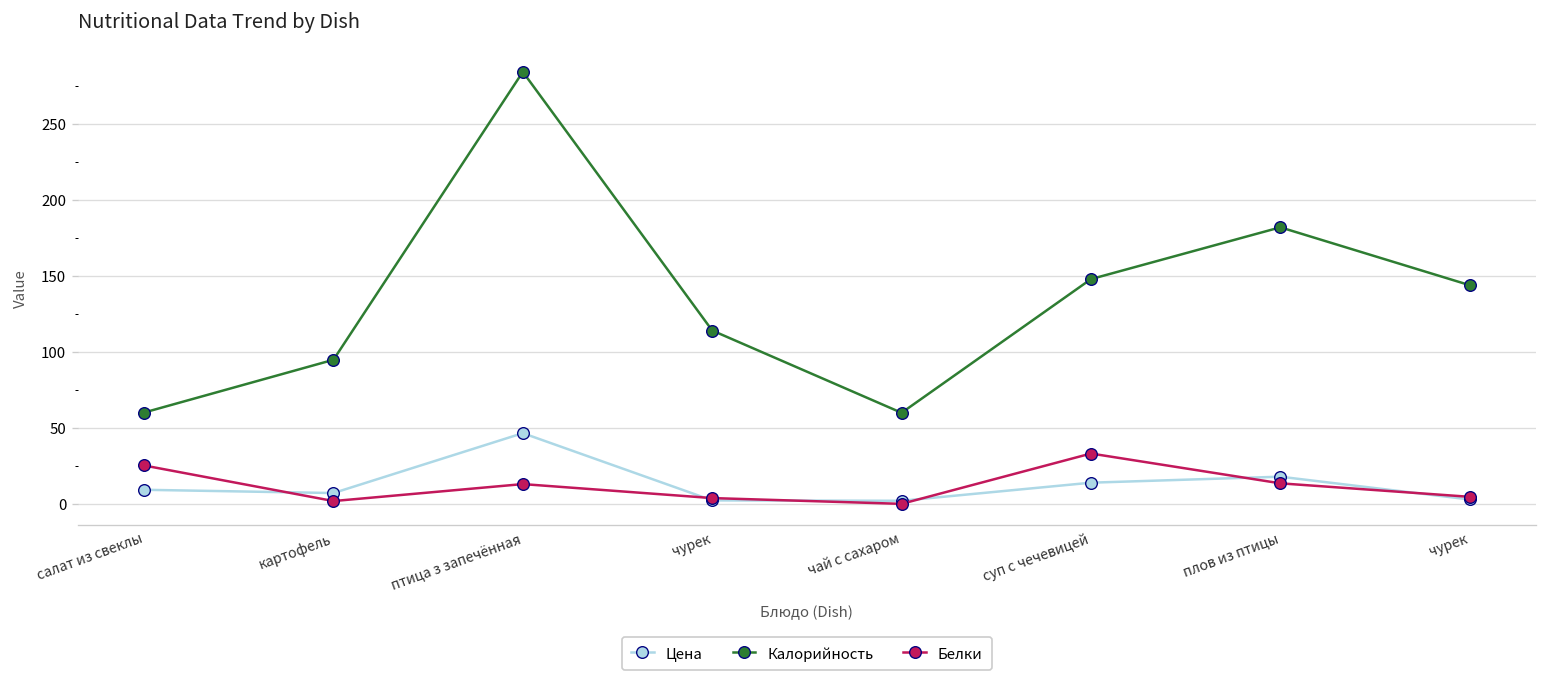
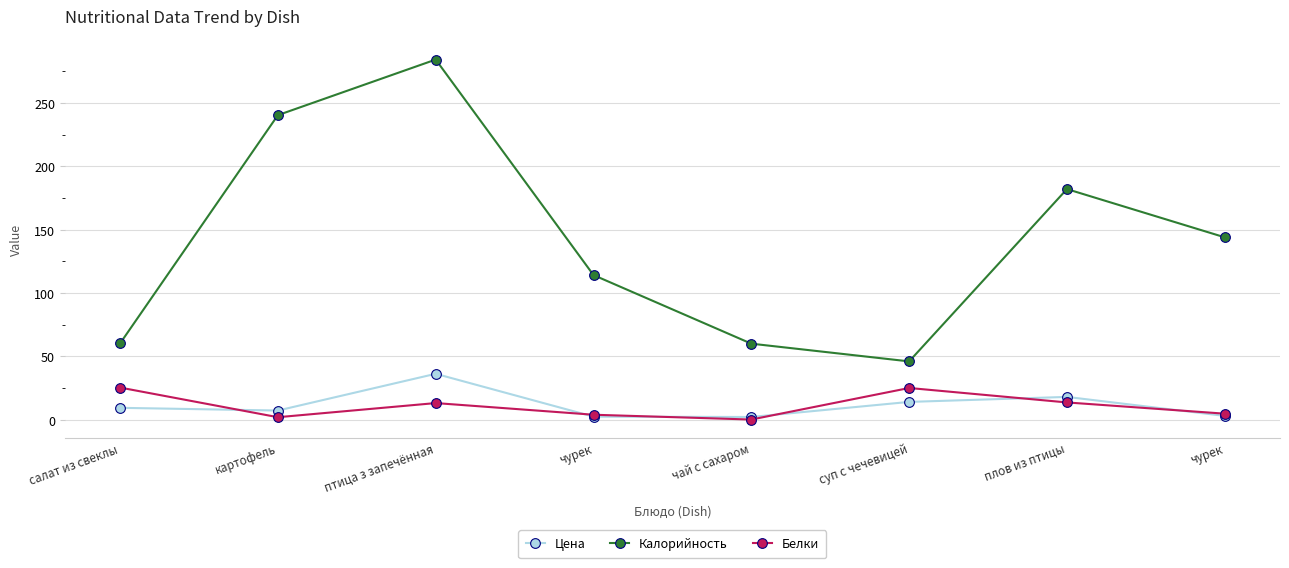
Калорийность, картофель: 95 -> 241
Цена, птица з запечённая: 47 -> 36
Калорийность, суп с чечевицей: 148 -> 46
Белки, суп с чечевицей: 33 -> 25
